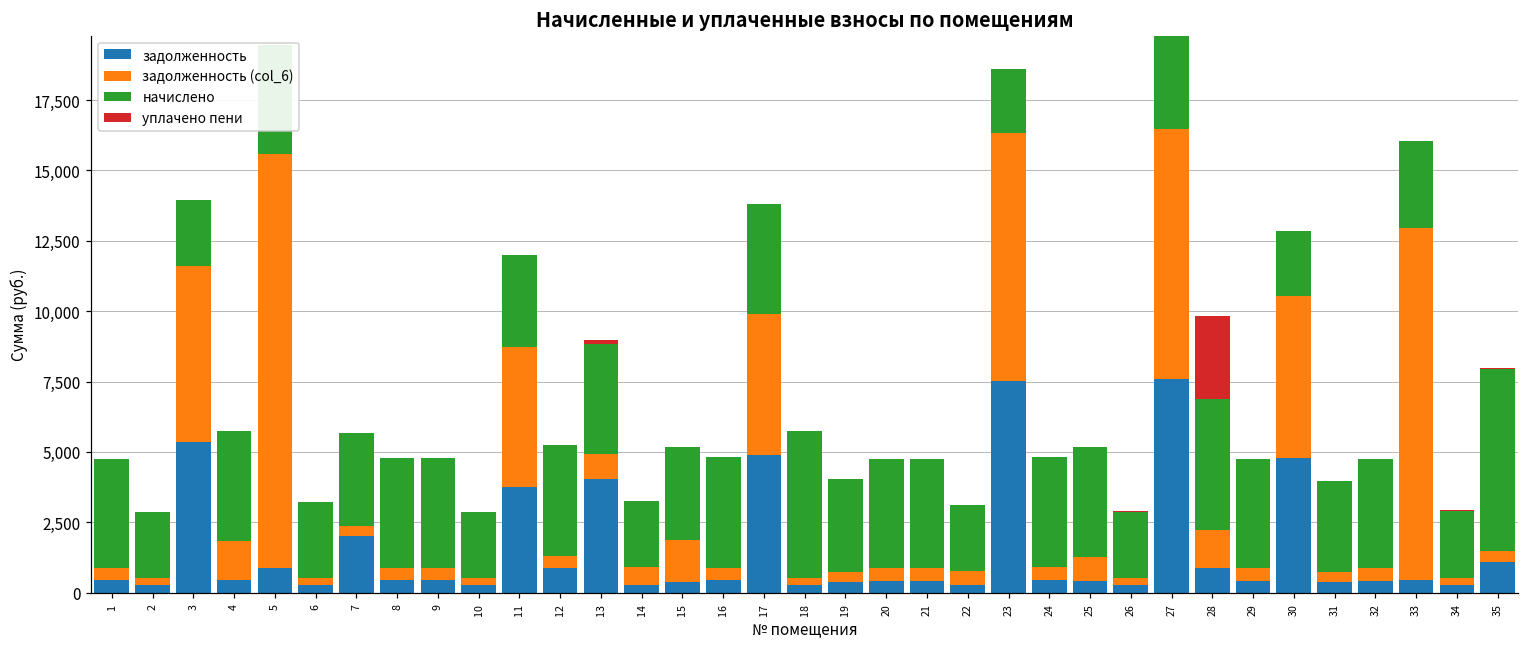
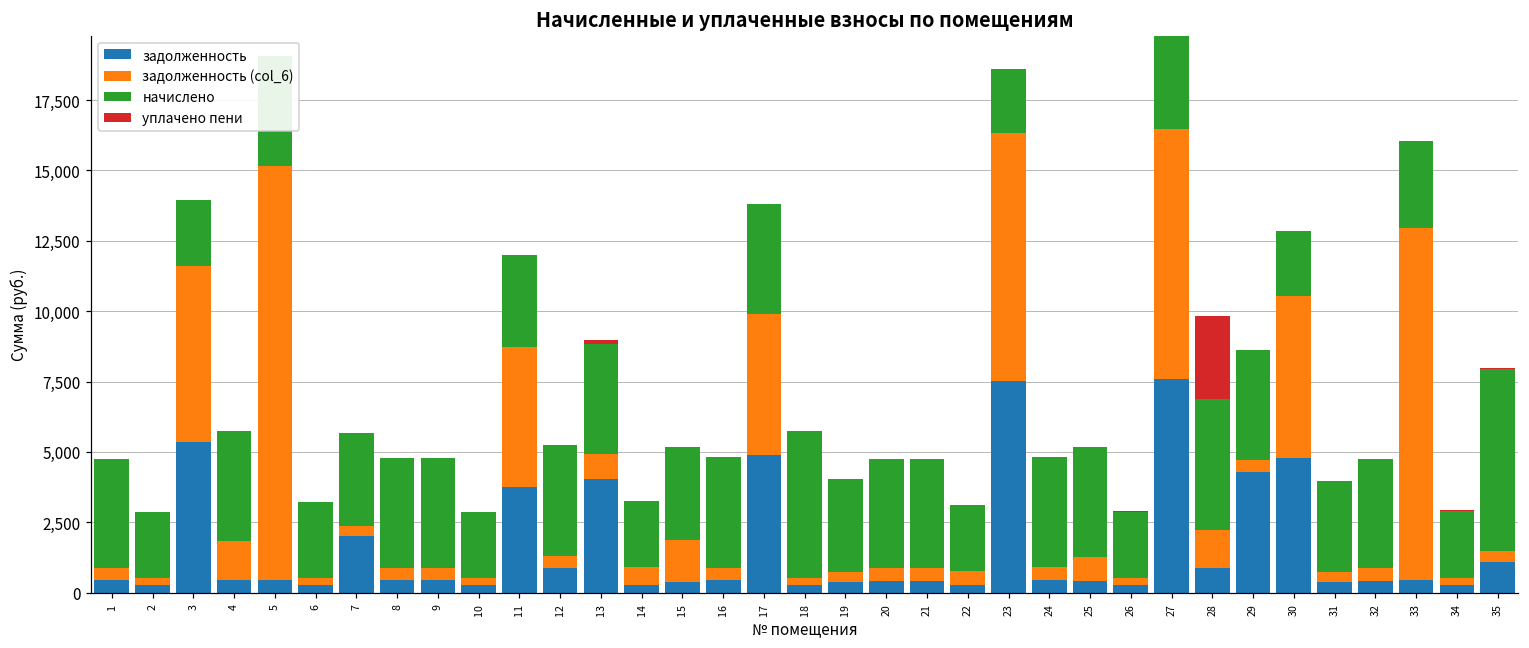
задолженность, 5: 900 -> 500
задолженность, 29: 400 -> 4,300
